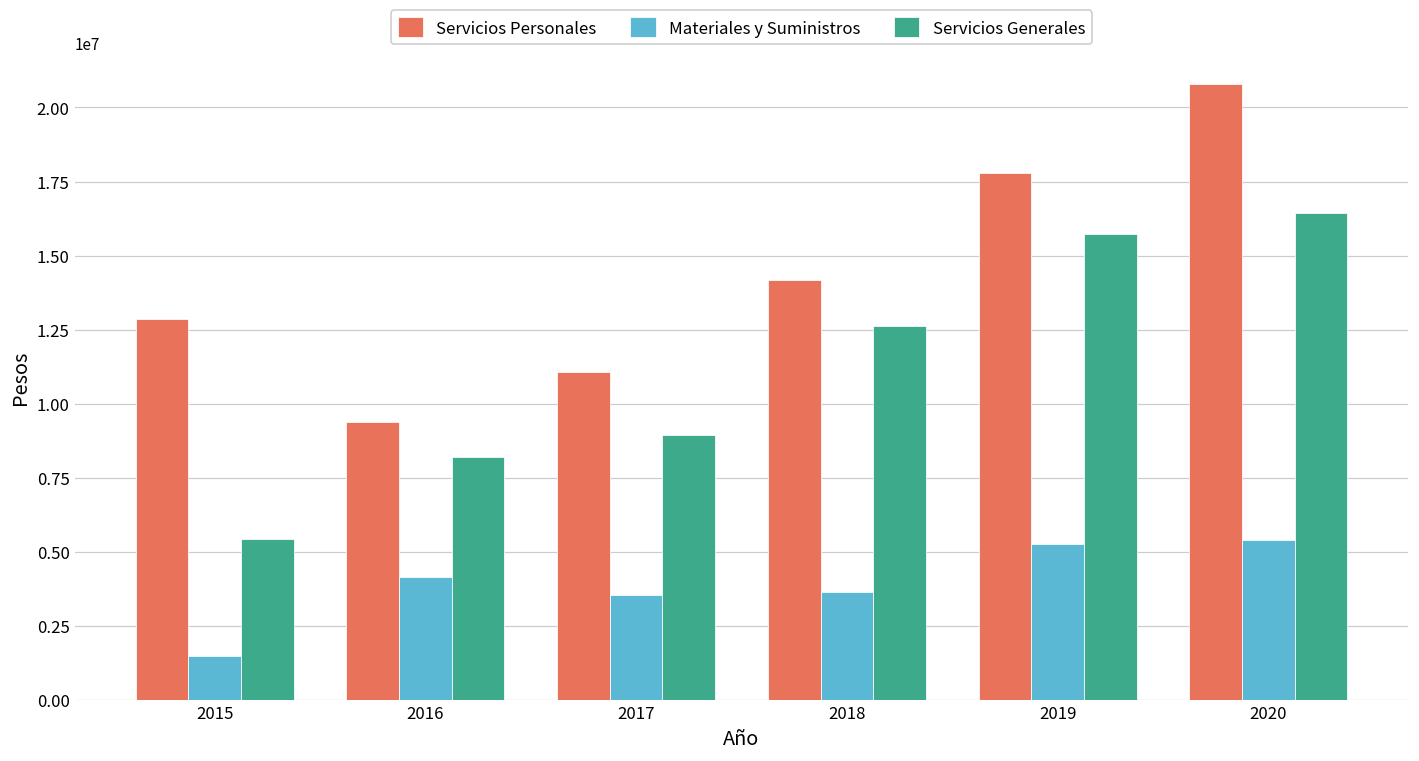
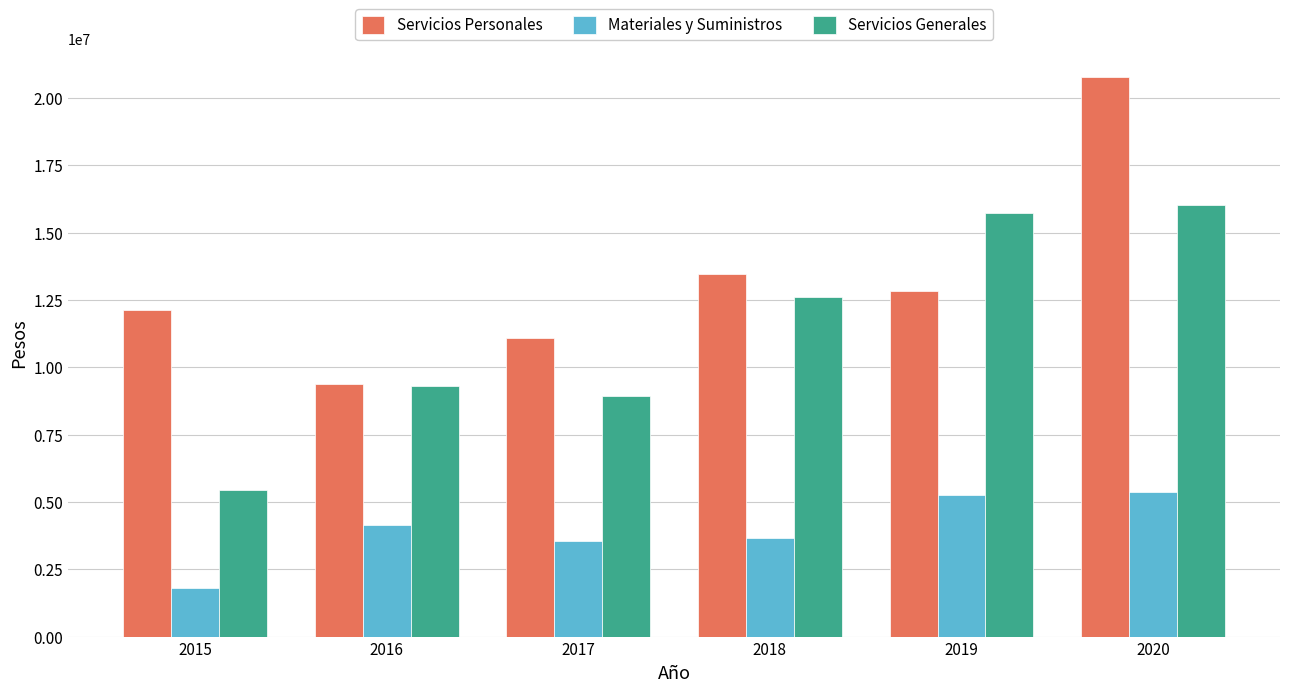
Servicios Personales, 2015: 12900000 -> 12100000
Materiales y Suministros, 2015: 1500000 -> 1800000
Servicios Generales, 2016: 8200000 -> 9300000
Servicios Personales, 2018: 14200000 -> 13500000
Servicios Personales, 2019: 17800000 -> 12800000
Servicios Generales, 2020: 16400000 -> 16000000
